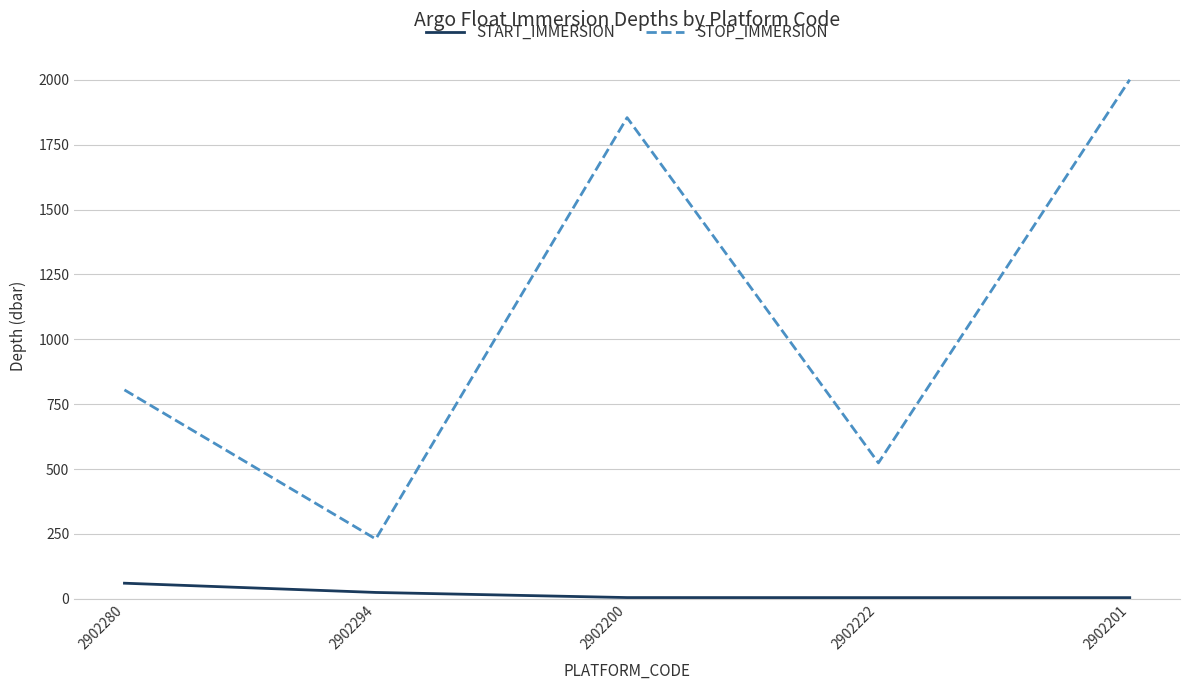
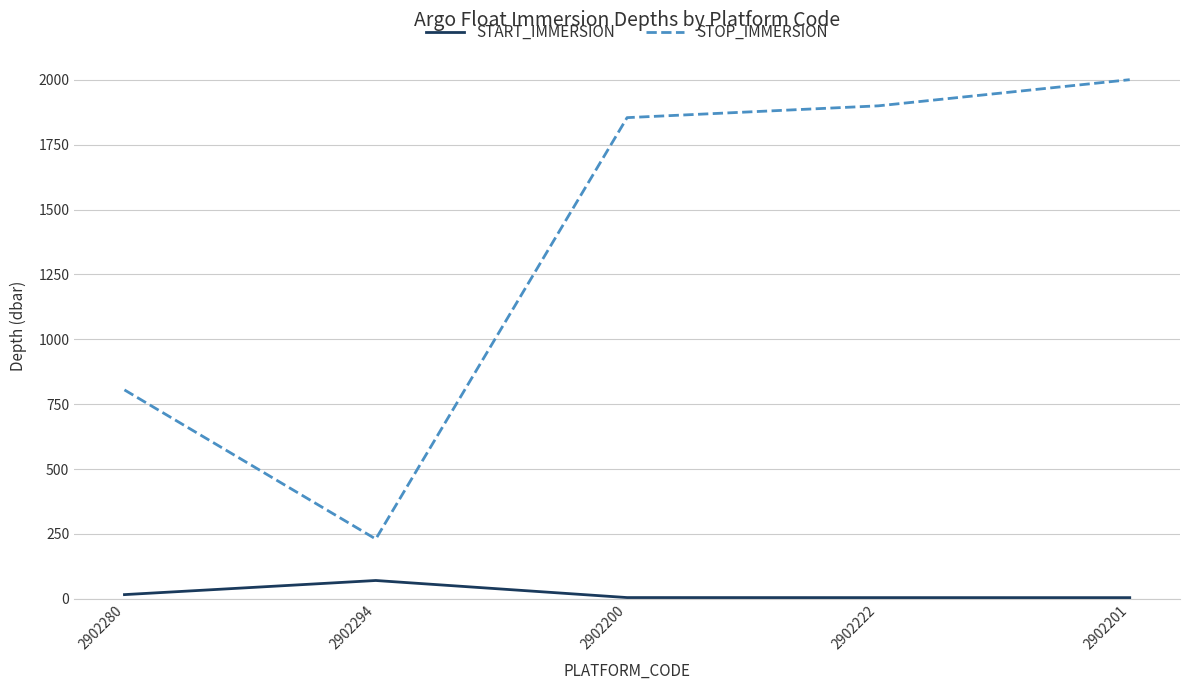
START_IMMERSION, 2902280: 60 -> 20
START_IMMERSION, 2902294: 20 -> 70
STOP_IMMERSION, 2902222: 520 -> 1900
